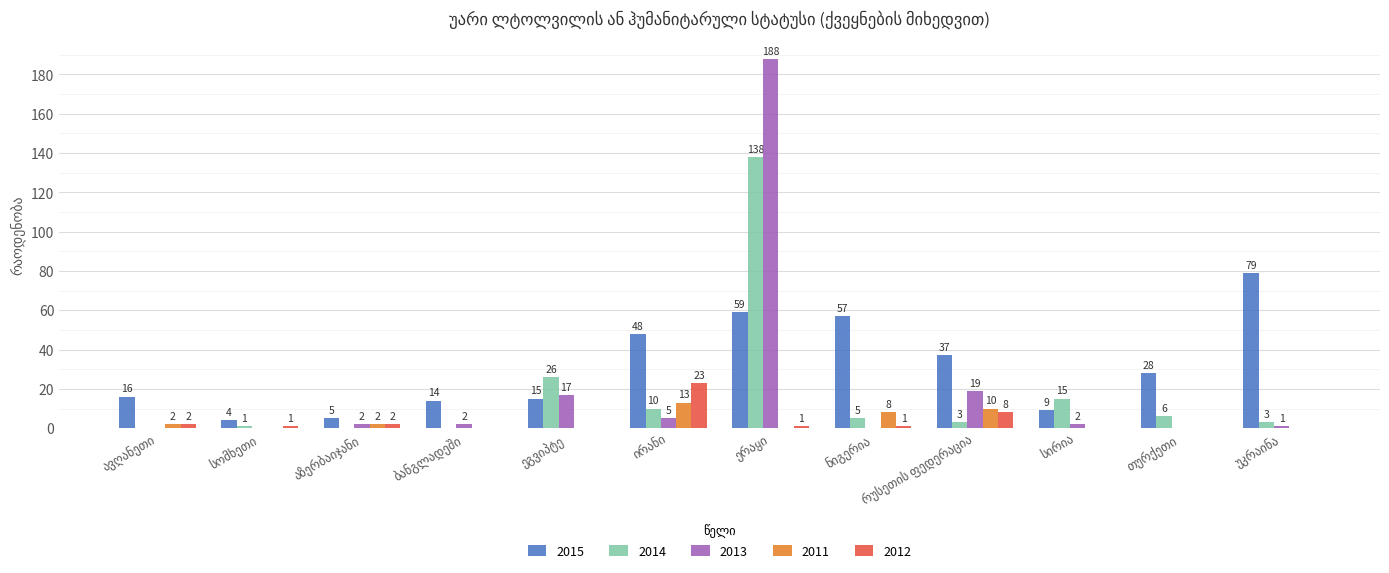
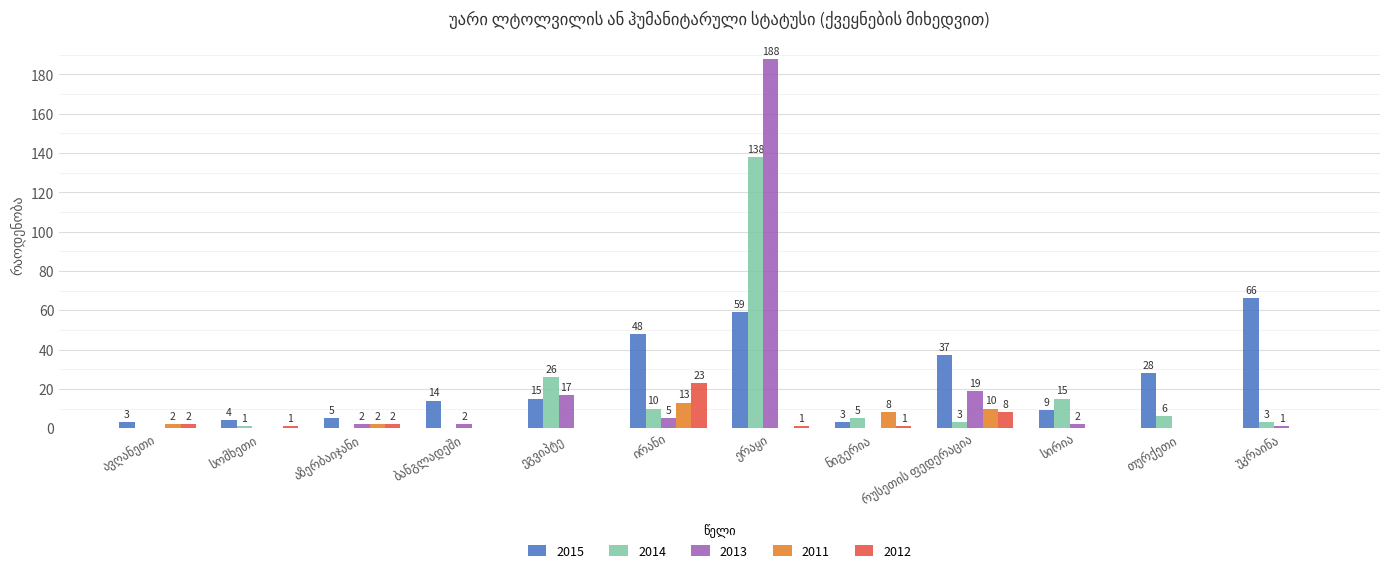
2015, ავღანეთი: 16 -> 3
2015, ნიგერია: 57 -> 3
2015, უკრაინა: 79 -> 66
